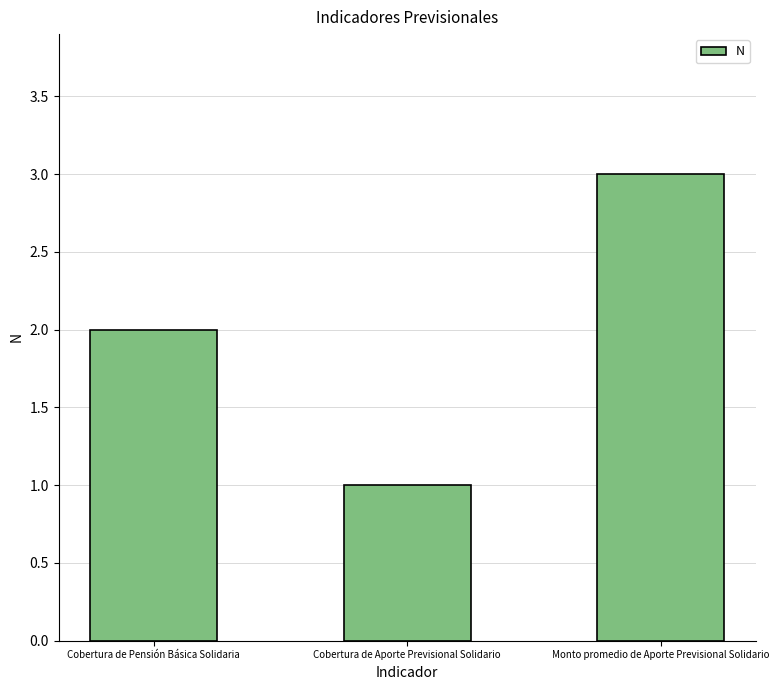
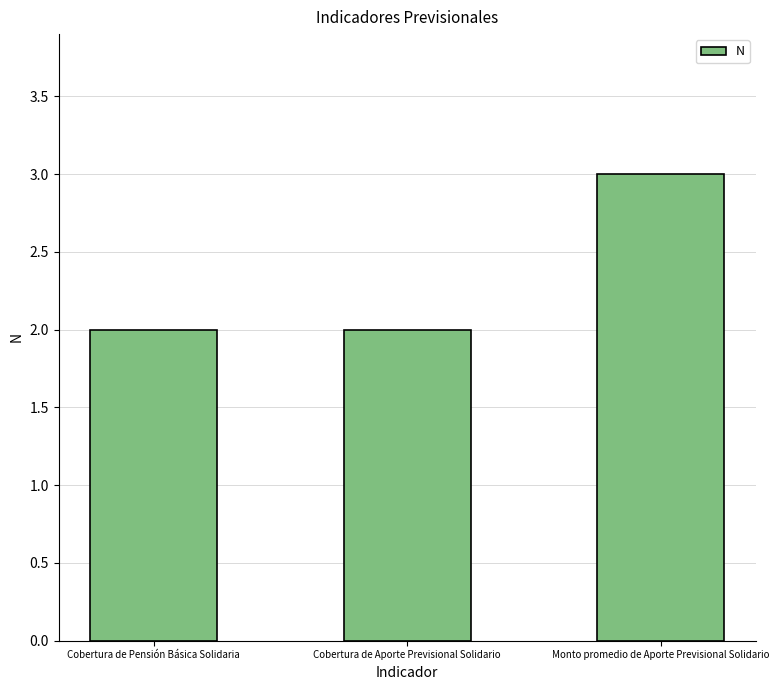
Cobertura de Aporte Previsional Solidario: 1 -> 2
